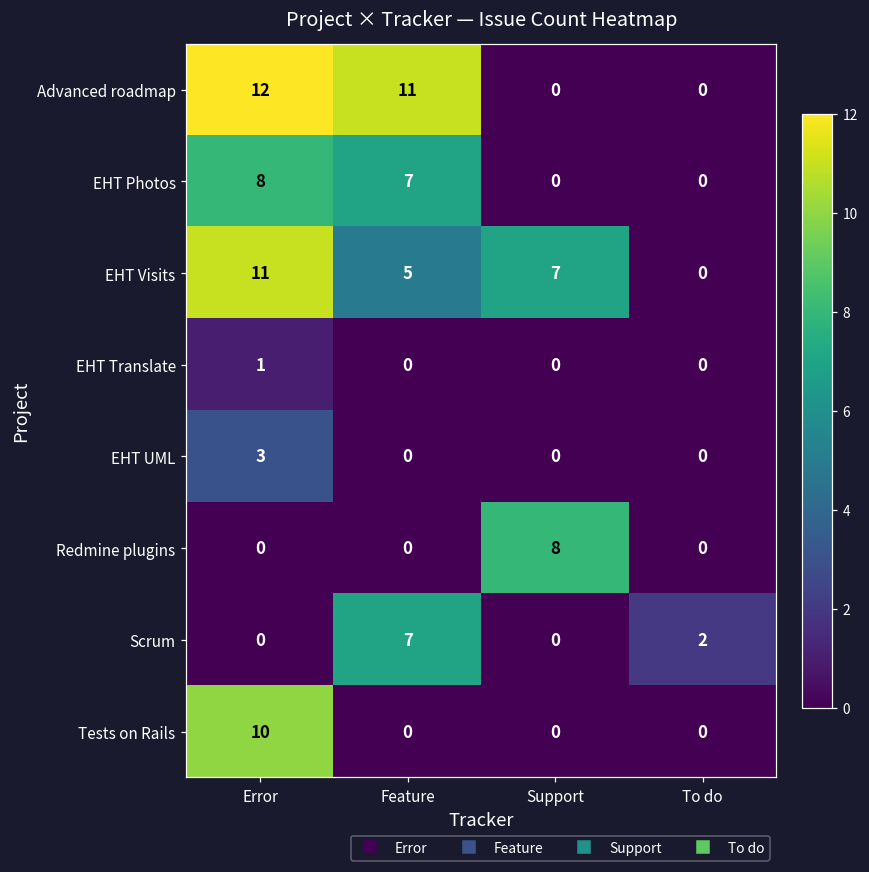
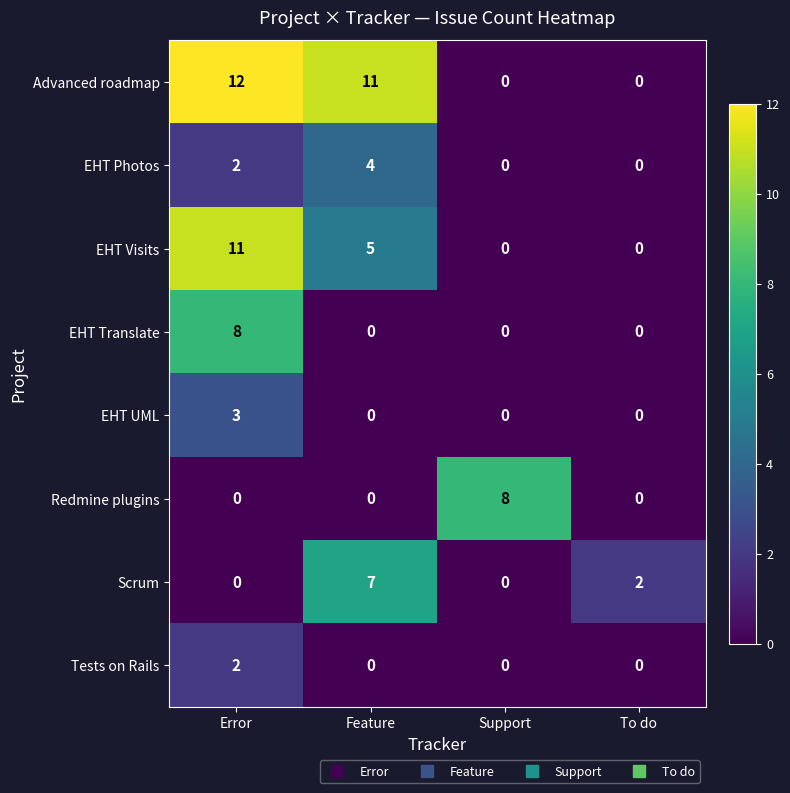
EHT Photos, Error: 8 -> 2
EHT Photos, Feature: 7 -> 4
EHT Visits, Support: 7 -> 0
EHT Translate, Error: 1 -> 8
Tests on Rails, Error: 10 -> 2
